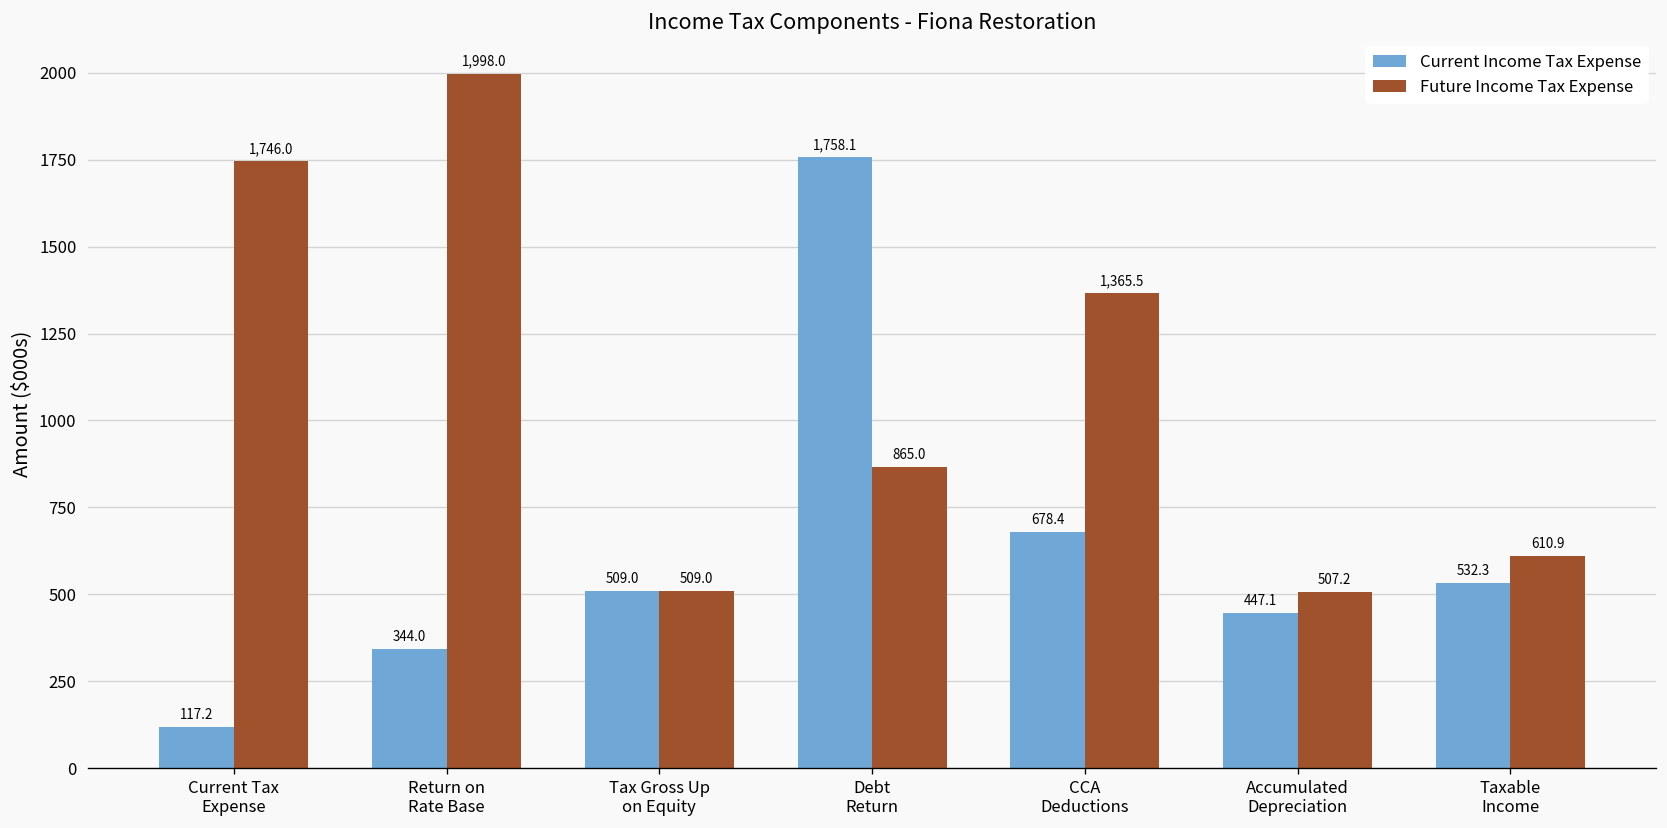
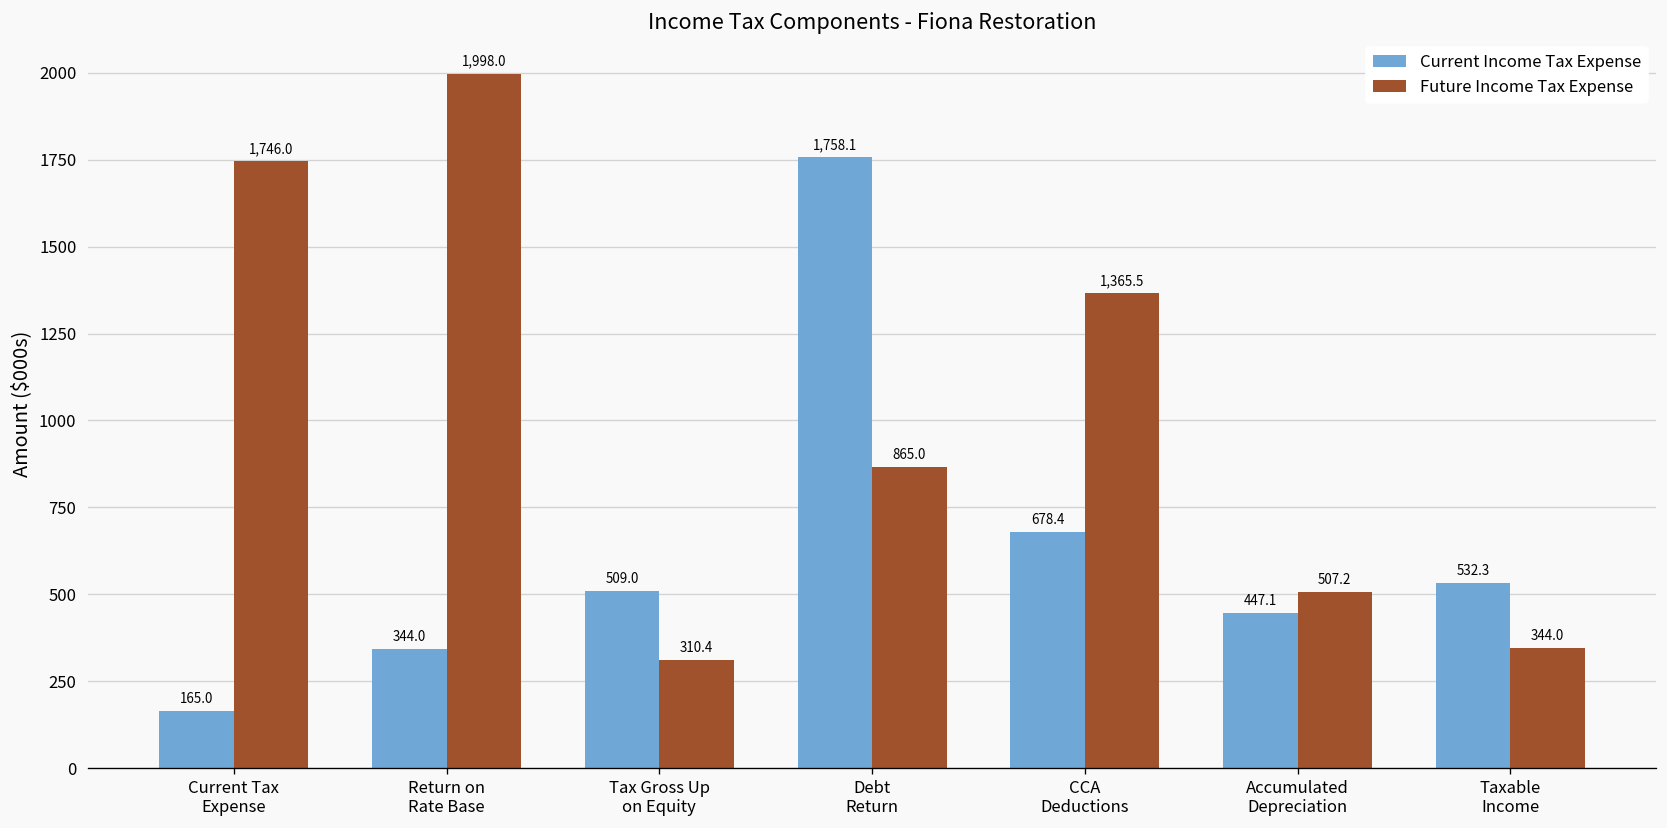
Current Income Tax Expense, Current Tax Expense: 117.2 -> 165.0
Future Income Tax Expense, Tax Gross Up on Equity: 509.0 -> 310.4
Future Income Tax Expense, Taxable Income: 610.9 -> 344.0
